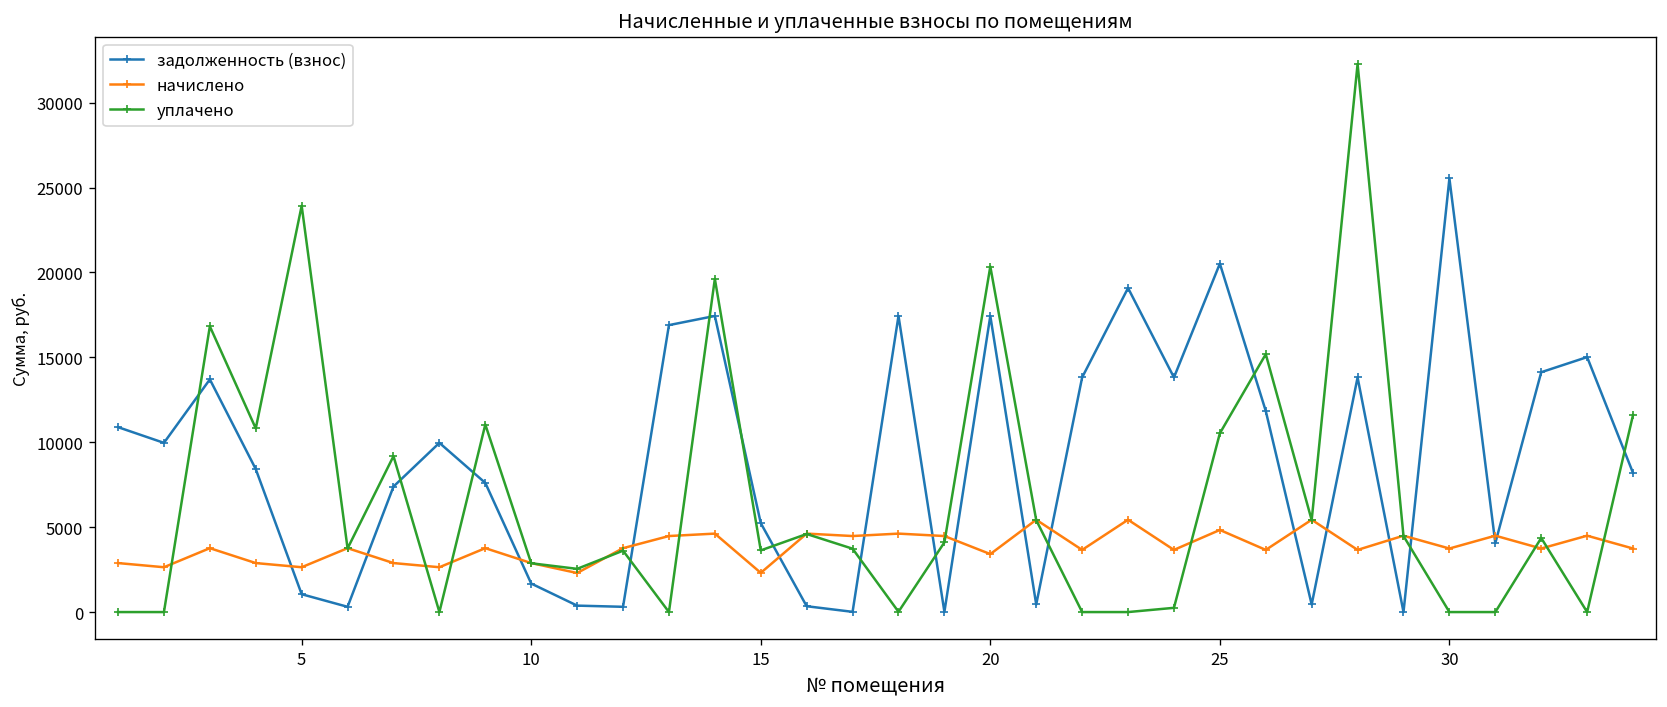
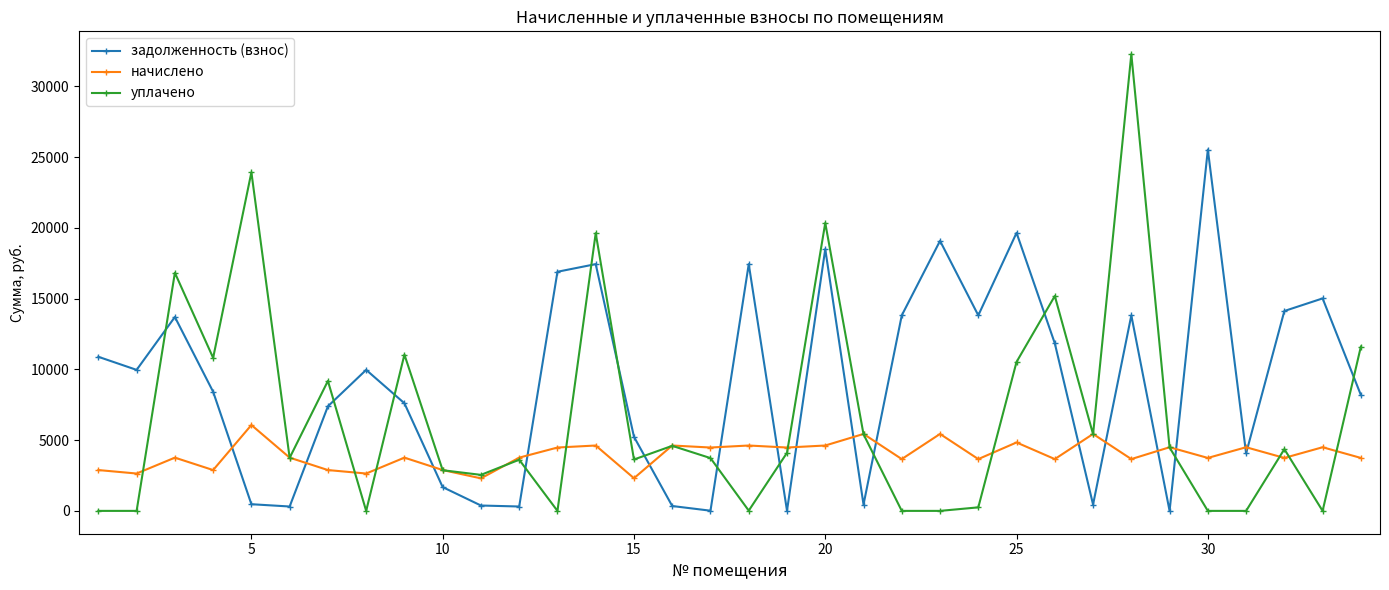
задолженность (взнос), 5: 1100 -> 500
начислено, 5: 2600 -> 6100
задолженность (взнос), 20: 17400 -> 18500
начислено, 20: 3400 -> 4600
задолженность (взнос), 25: 20500 -> 19600
